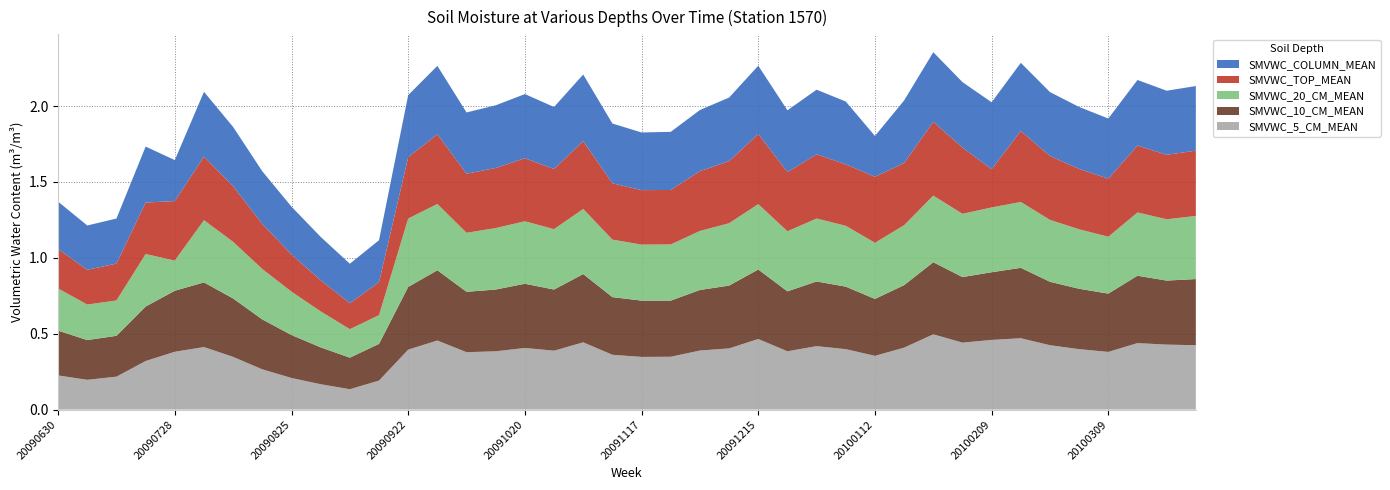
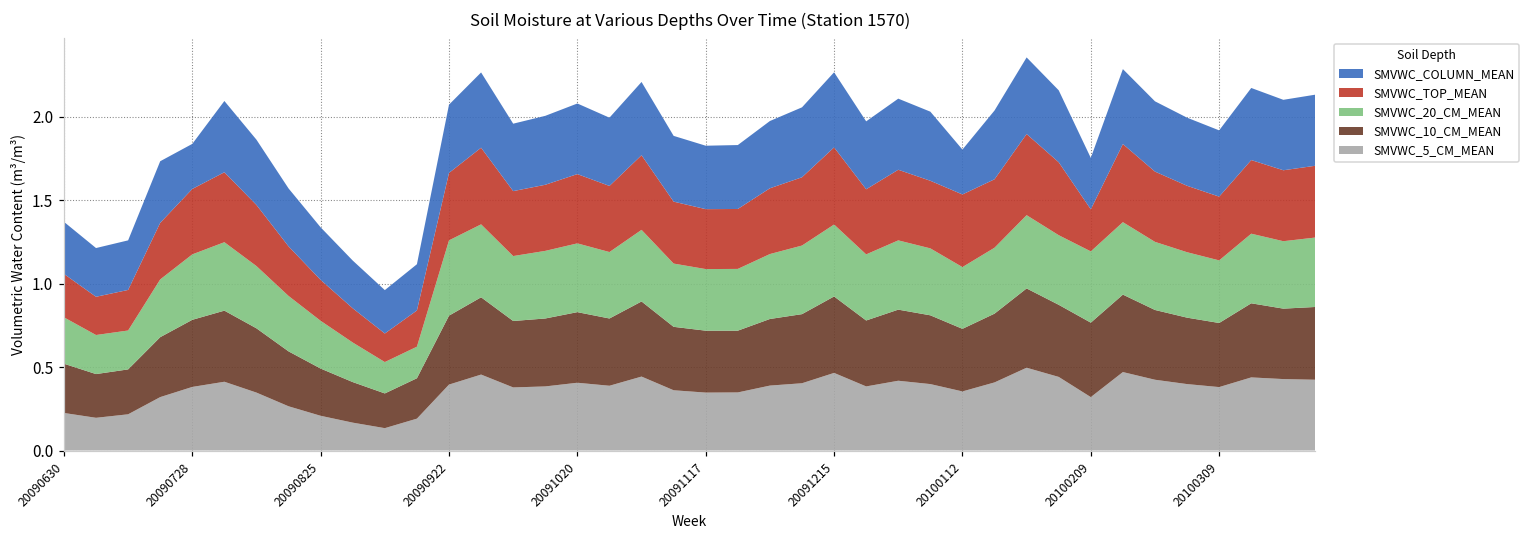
SMVWC_20_CM_MEAN, 20090728: 0.20 -> 0.39
SMVWC_5_CM_MEAN, 20100209: 0.46 -> 0.32
SMVWC_COLUMN_MEAN, 20100209: 0.44 -> 0.31
